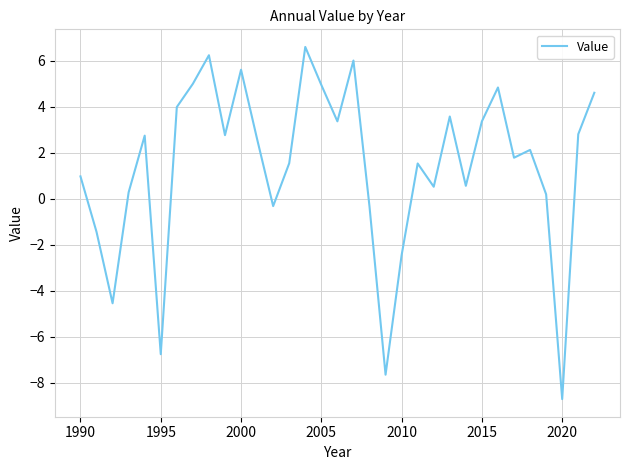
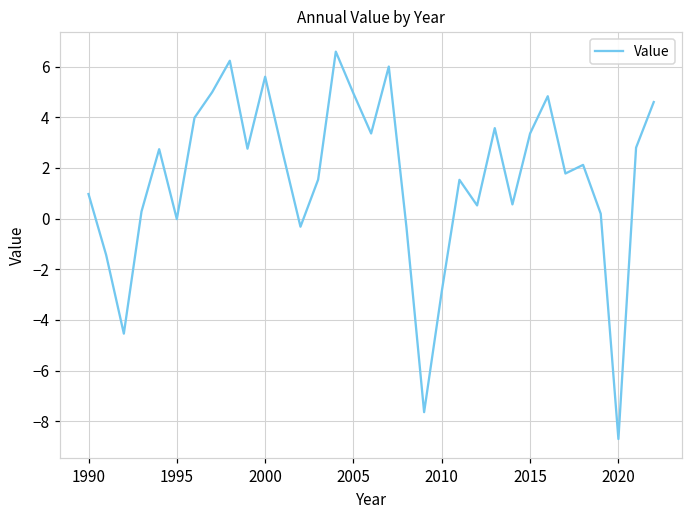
1995: -6.8 -> 0.0
2010: -2.5 -> -2.9
